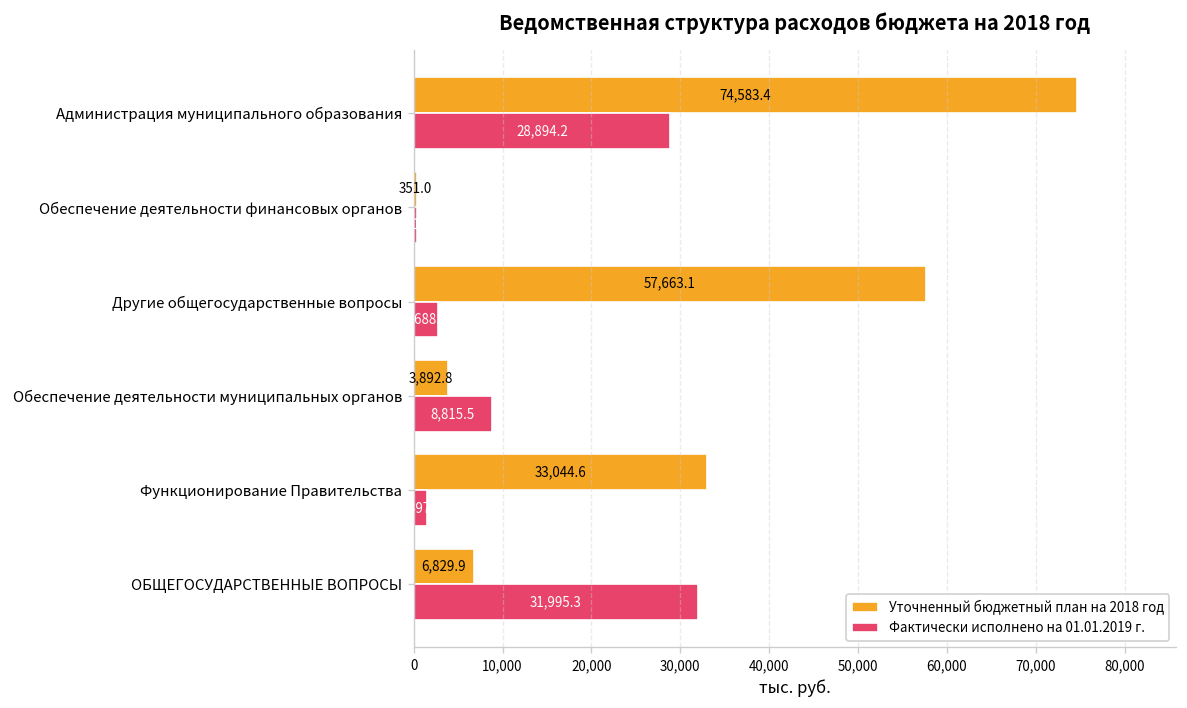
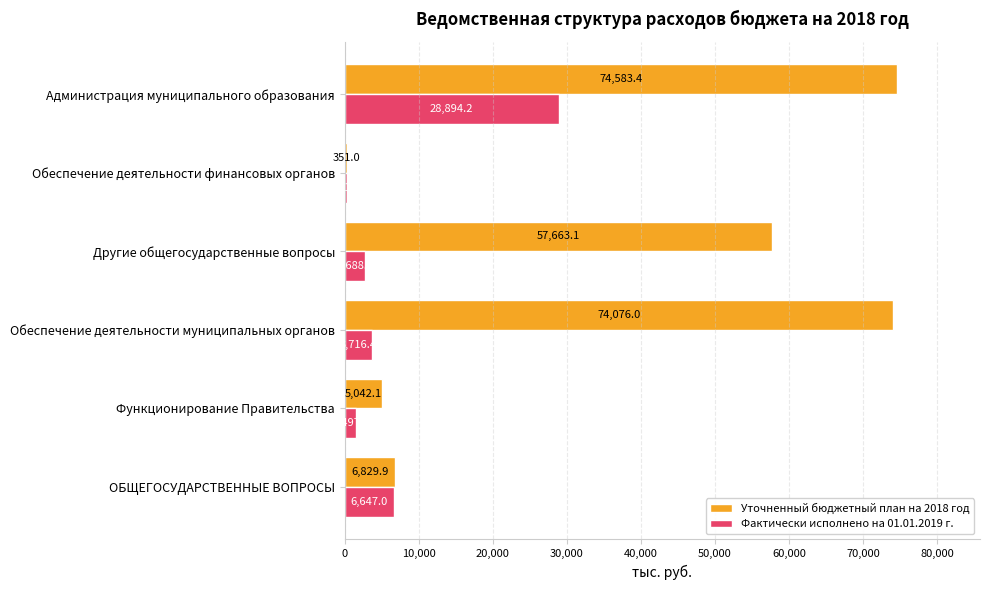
Уточненный бюджетный план на 2018 год, Обеспечение деятельности муниципальных органов: 3,892.8 -> 74,076.0
Фактически исполнено на 01.01.2019 г., Обеспечение деятельности муниципальных органов: 8,815.5 -> 3,716.4
Уточненный бюджетный план на 2018 год, Функционирование Правительства: 33,044.6 -> 5,042.1
Фактически исполнено на 01.01.2019 г., ОБЩЕГОСУДАРСТВЕННЫЕ ВОПРОСЫ: 31,995.3 -> 6,647.0
